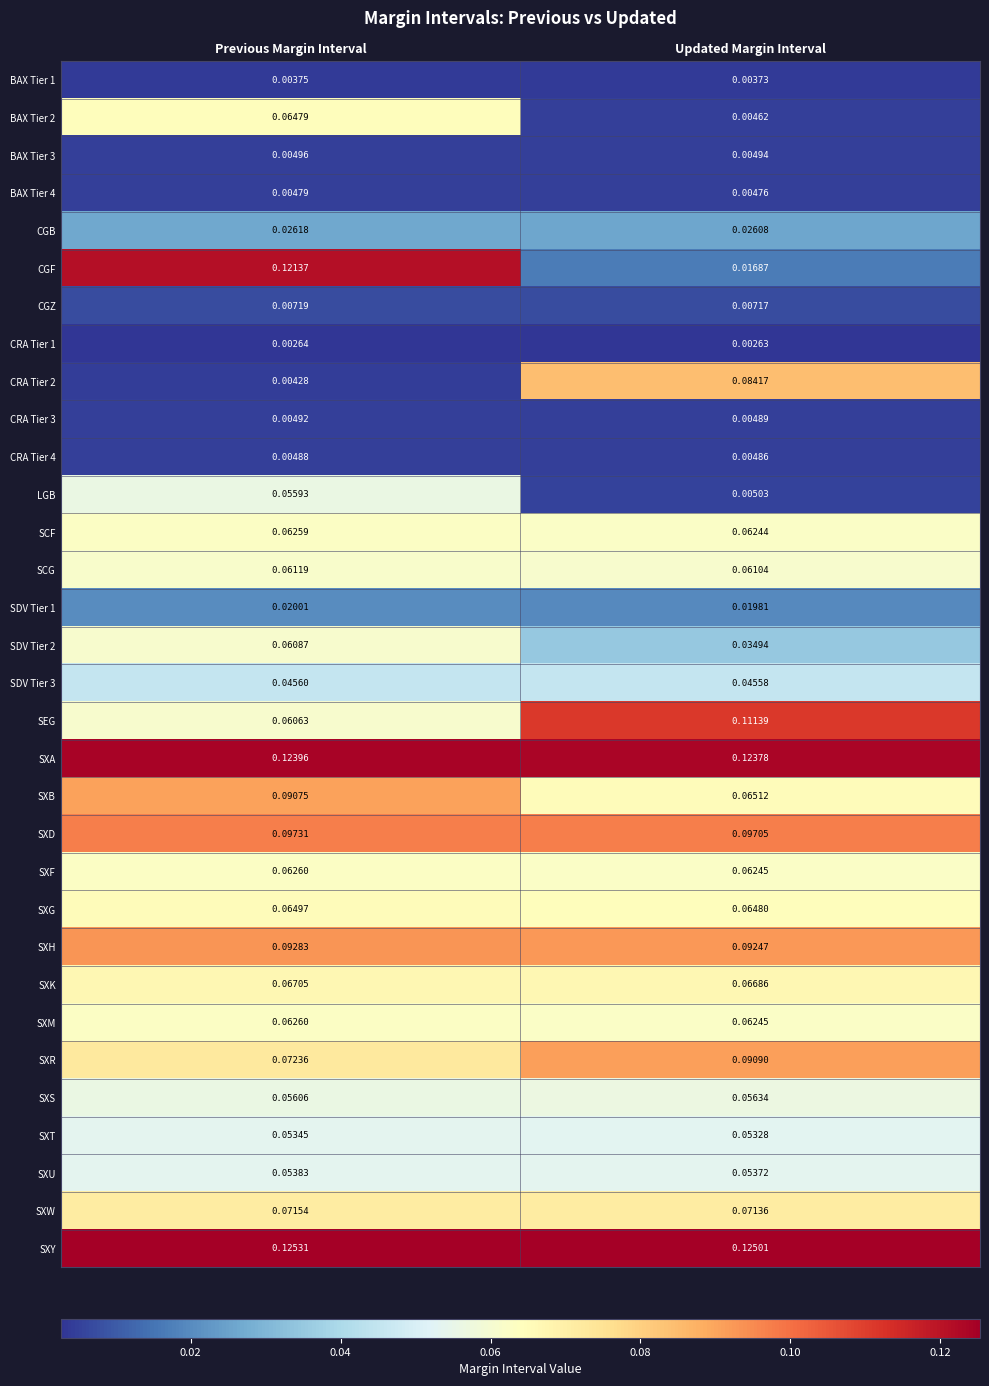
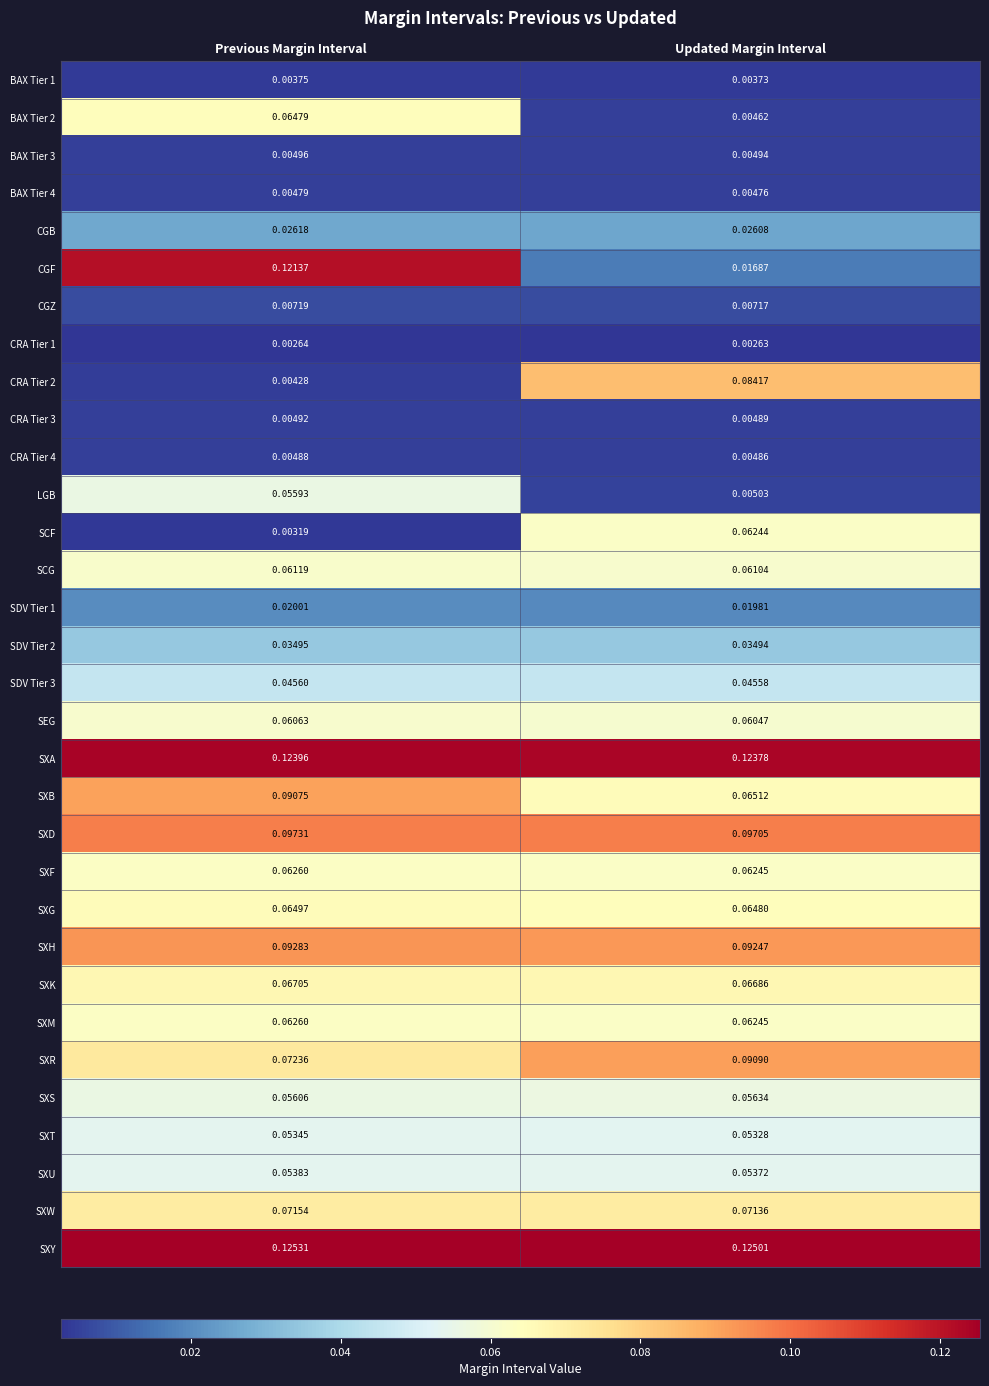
SCF, Previous Margin Interval: 0.06259 -> 0.00319
SDV Tier 2, Previous Margin Interval: 0.06087 -> 0.03495
SEG, Updated Margin Interval: 0.11139 -> 0.06047
